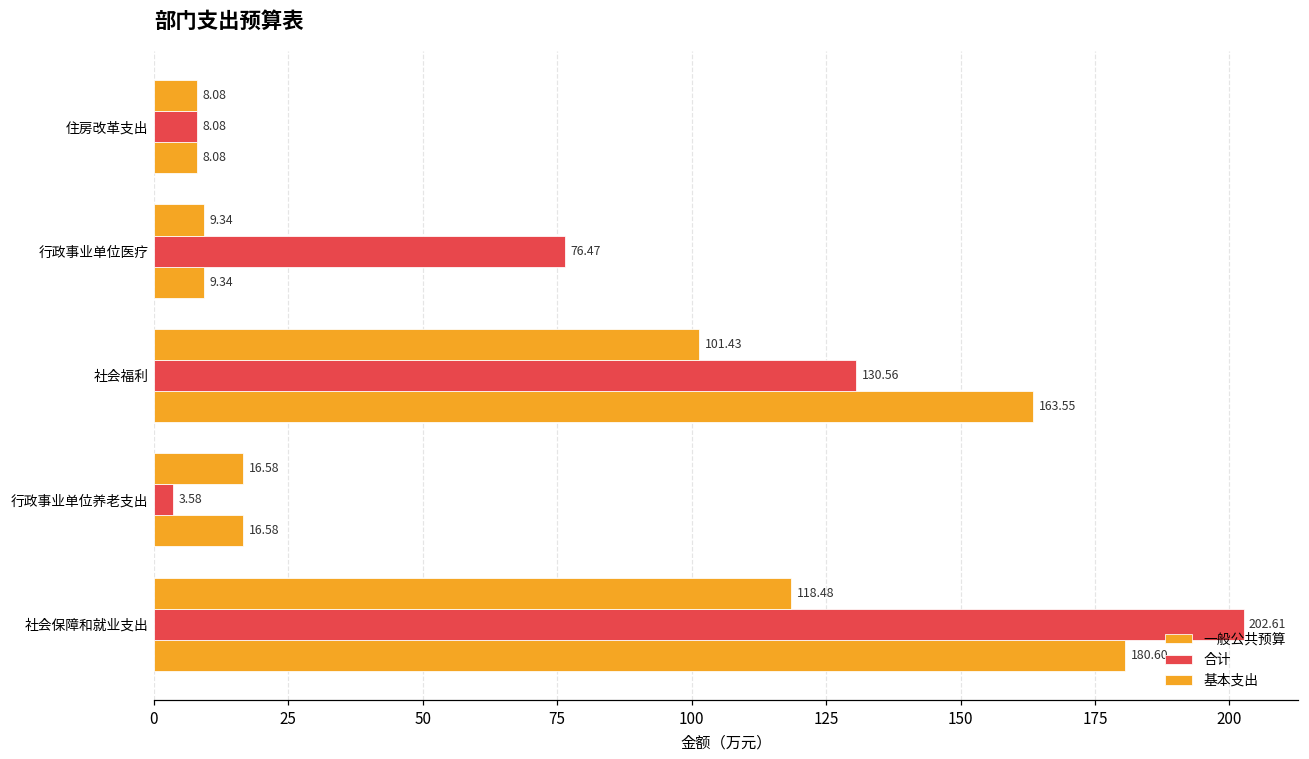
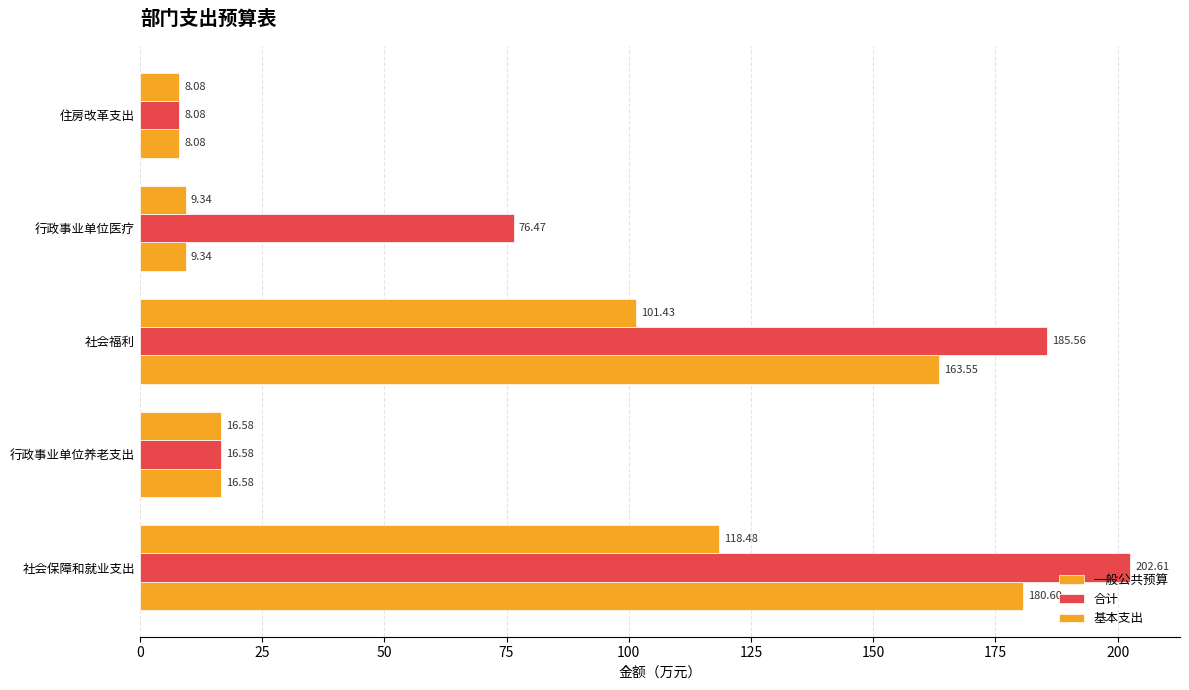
合计, 社会福利: 130.56 -> 185.56
合计, 行政事业单位养老支出: 3.58 -> 16.58
